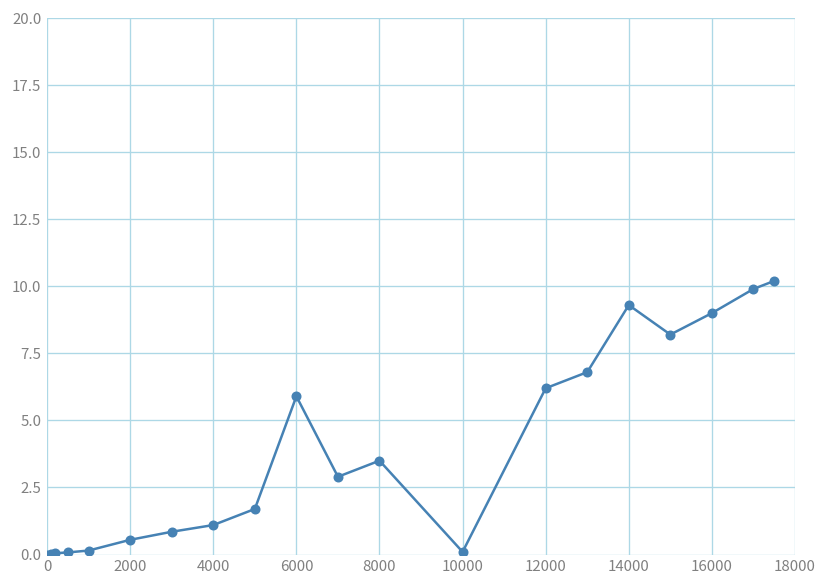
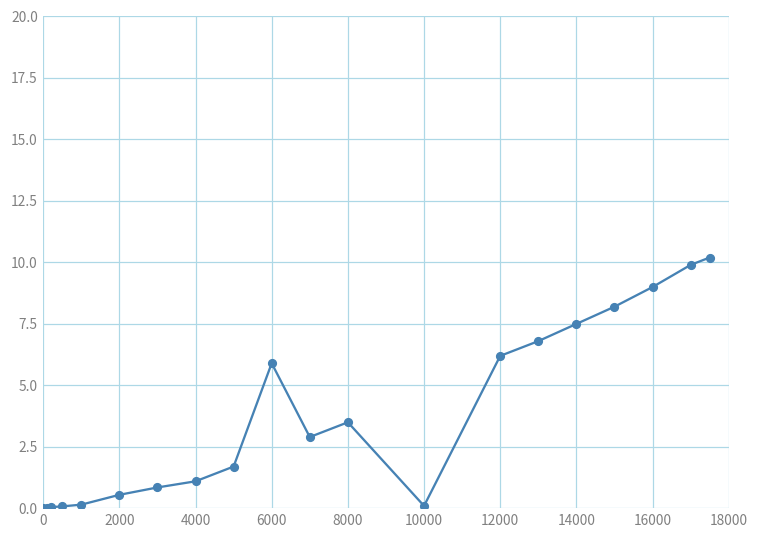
14000: 9.3 -> 7.5
